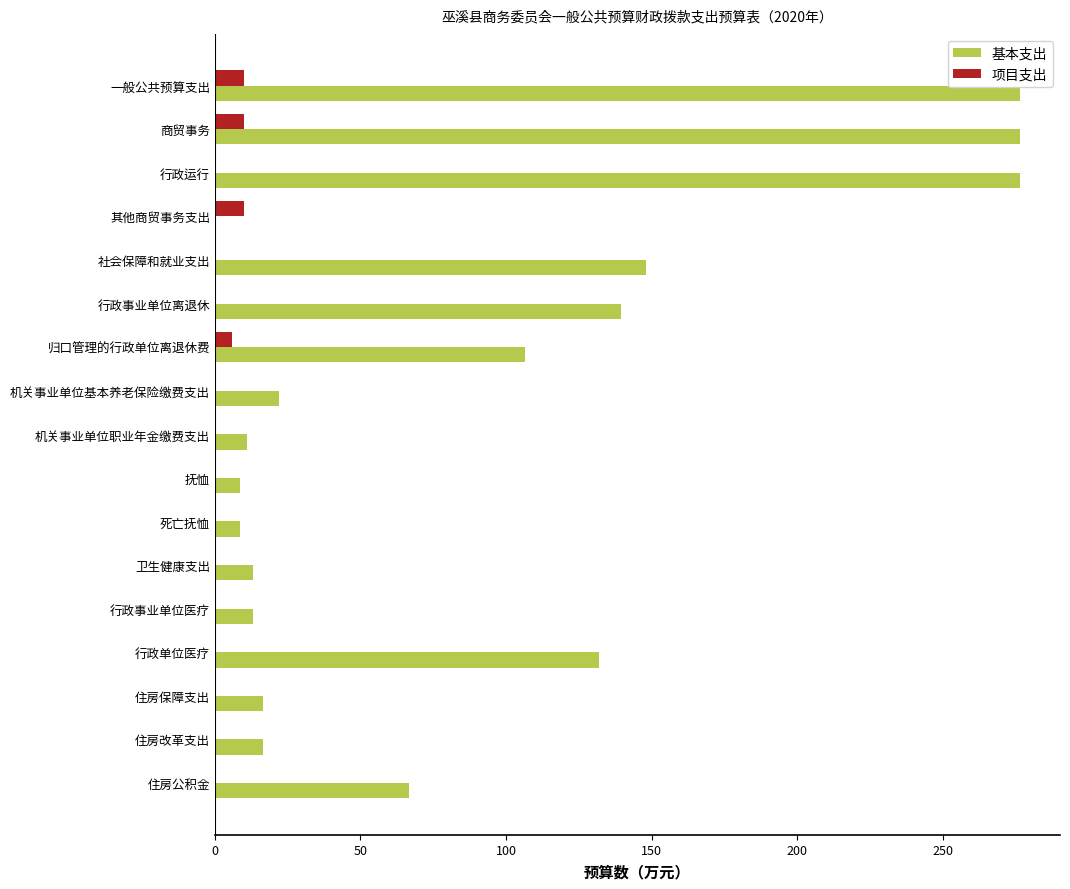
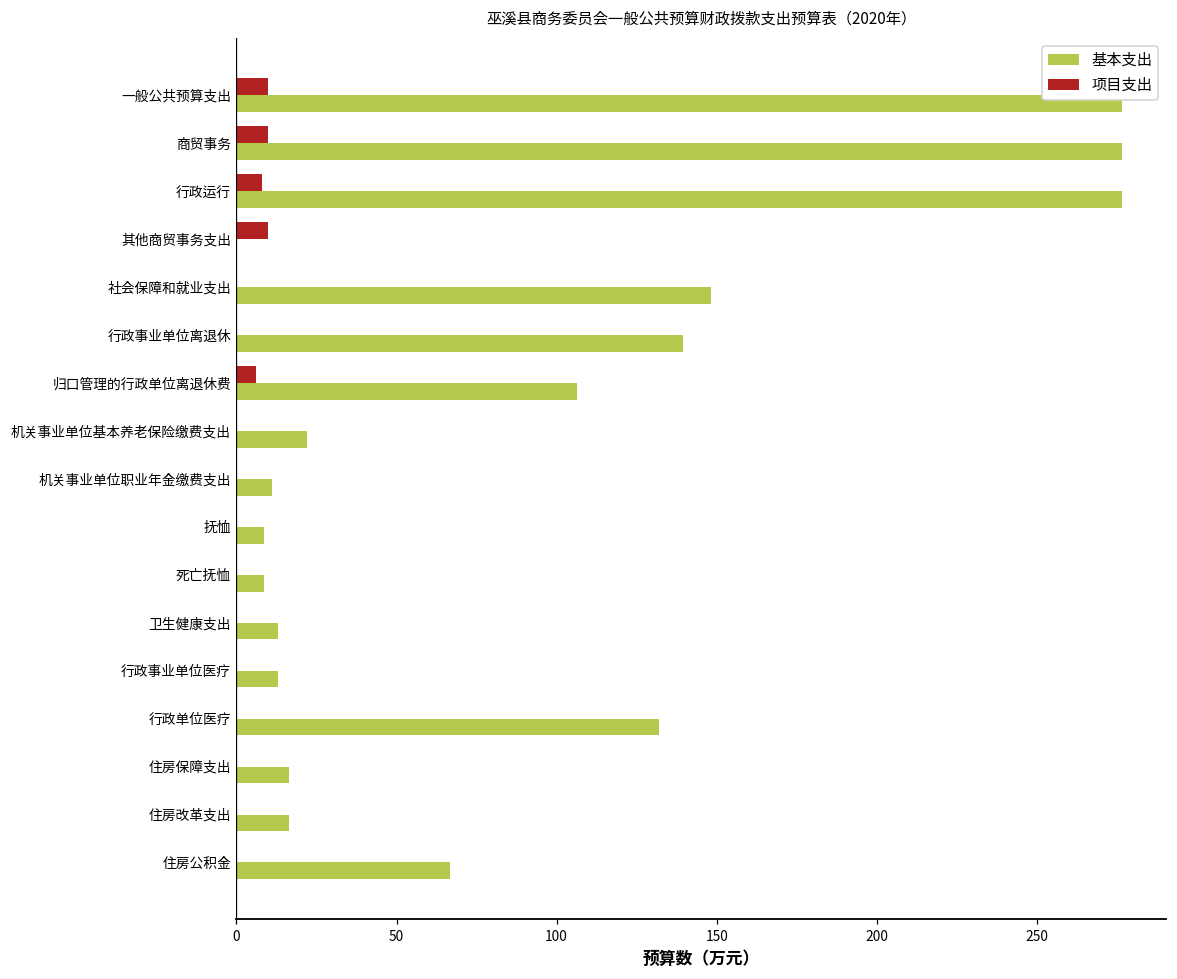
项目支出, 行政运行: 0 -> 8
